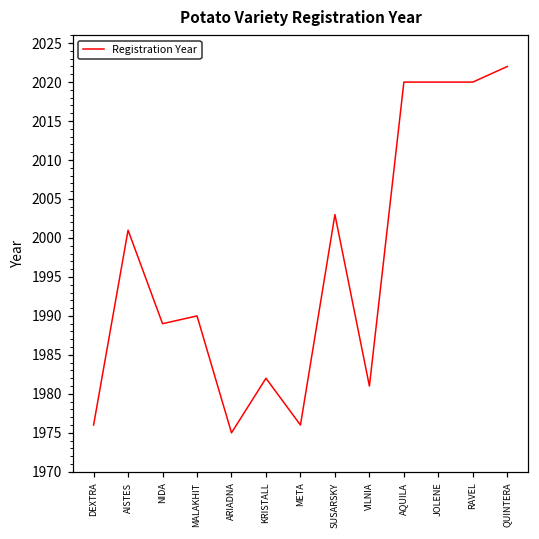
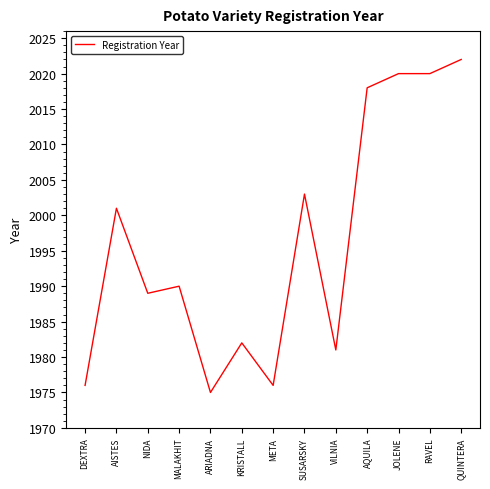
AQUILA: 2020 -> 2018
